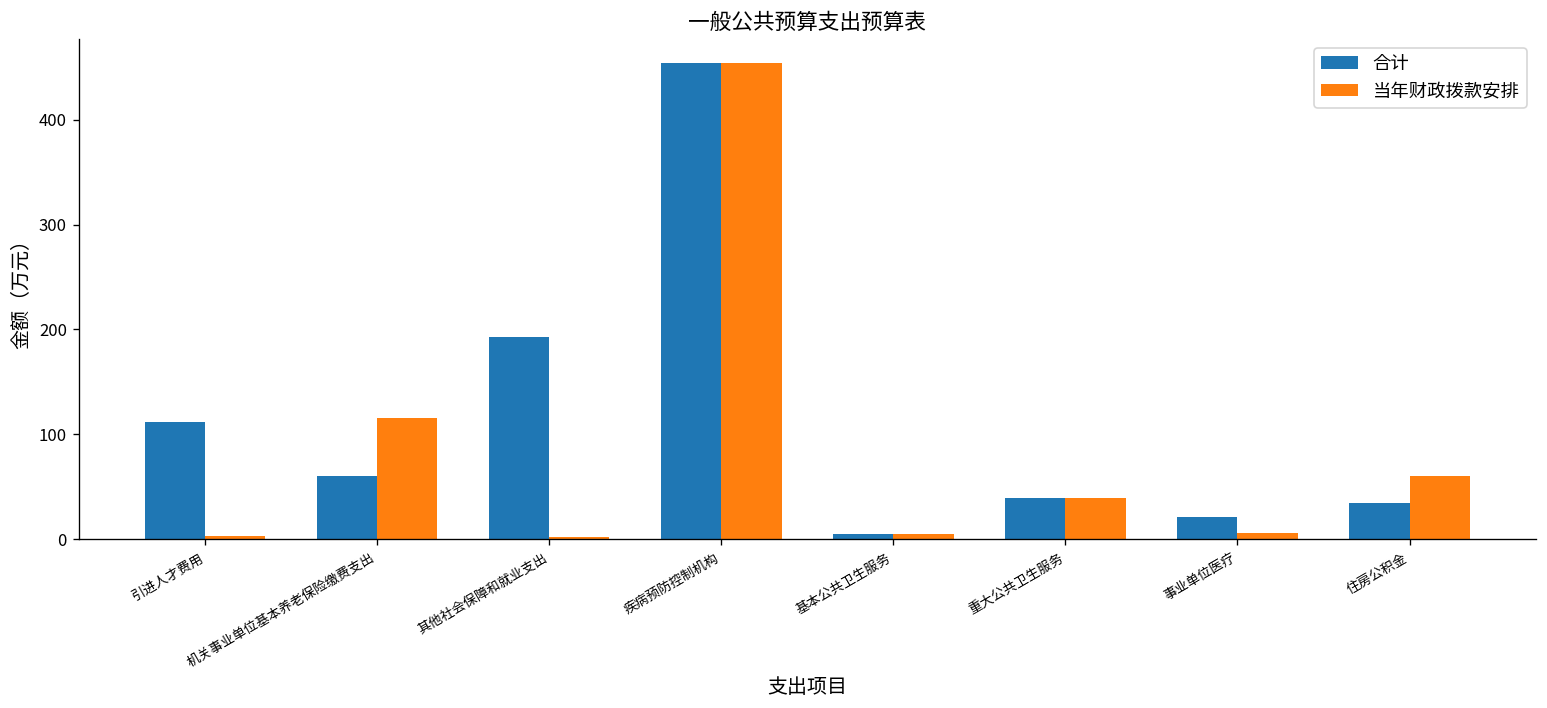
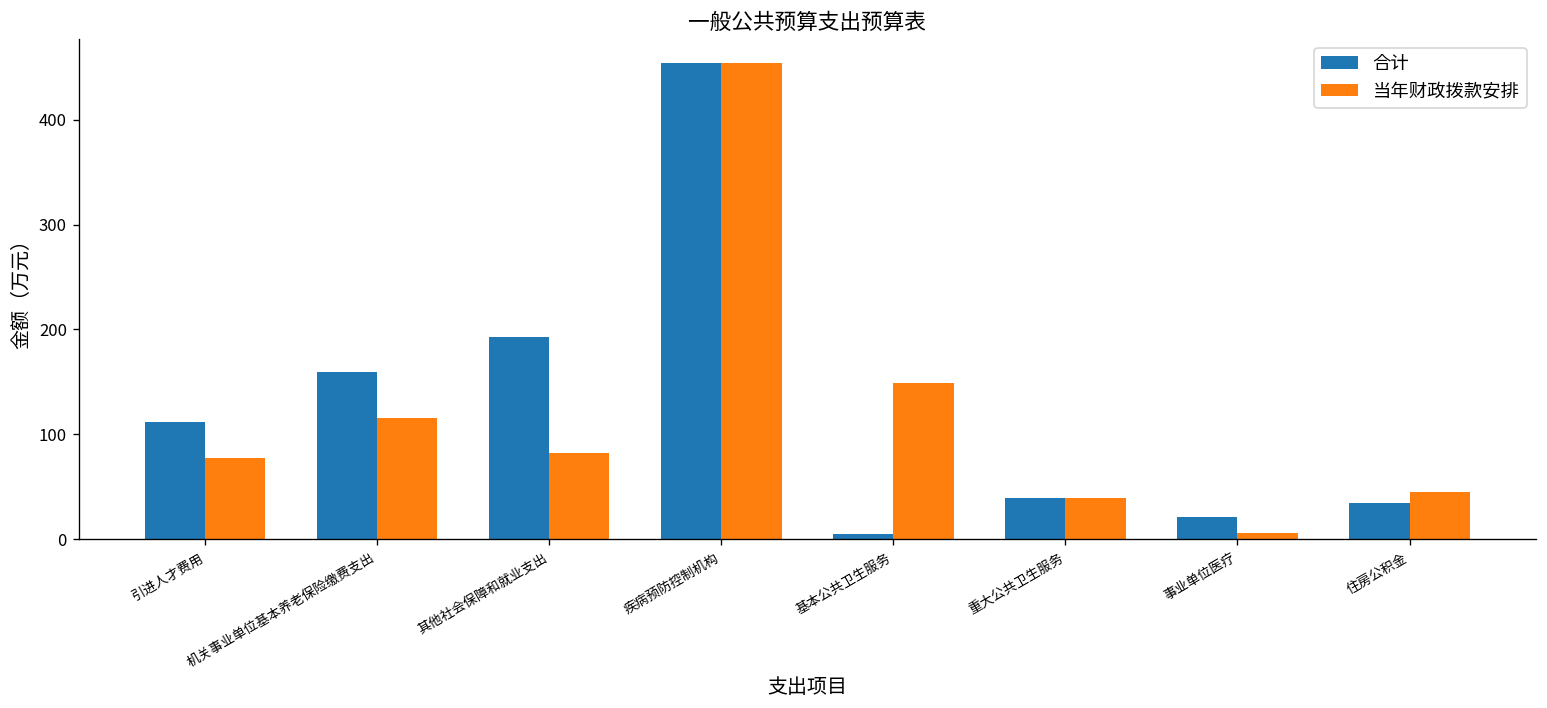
当年财政拨款安排, 引进人才费用: 0 -> 80
合计, 机关事业单位基本养老保险缴费支出: 60 -> 160
当年财政拨款安排, 其他社会保障和就业支出: 0 -> 80
当年财政拨款安排, 基本公共卫生服务: 10 -> 150
当年财政拨款安排, 住房公积金: 60 -> 40
